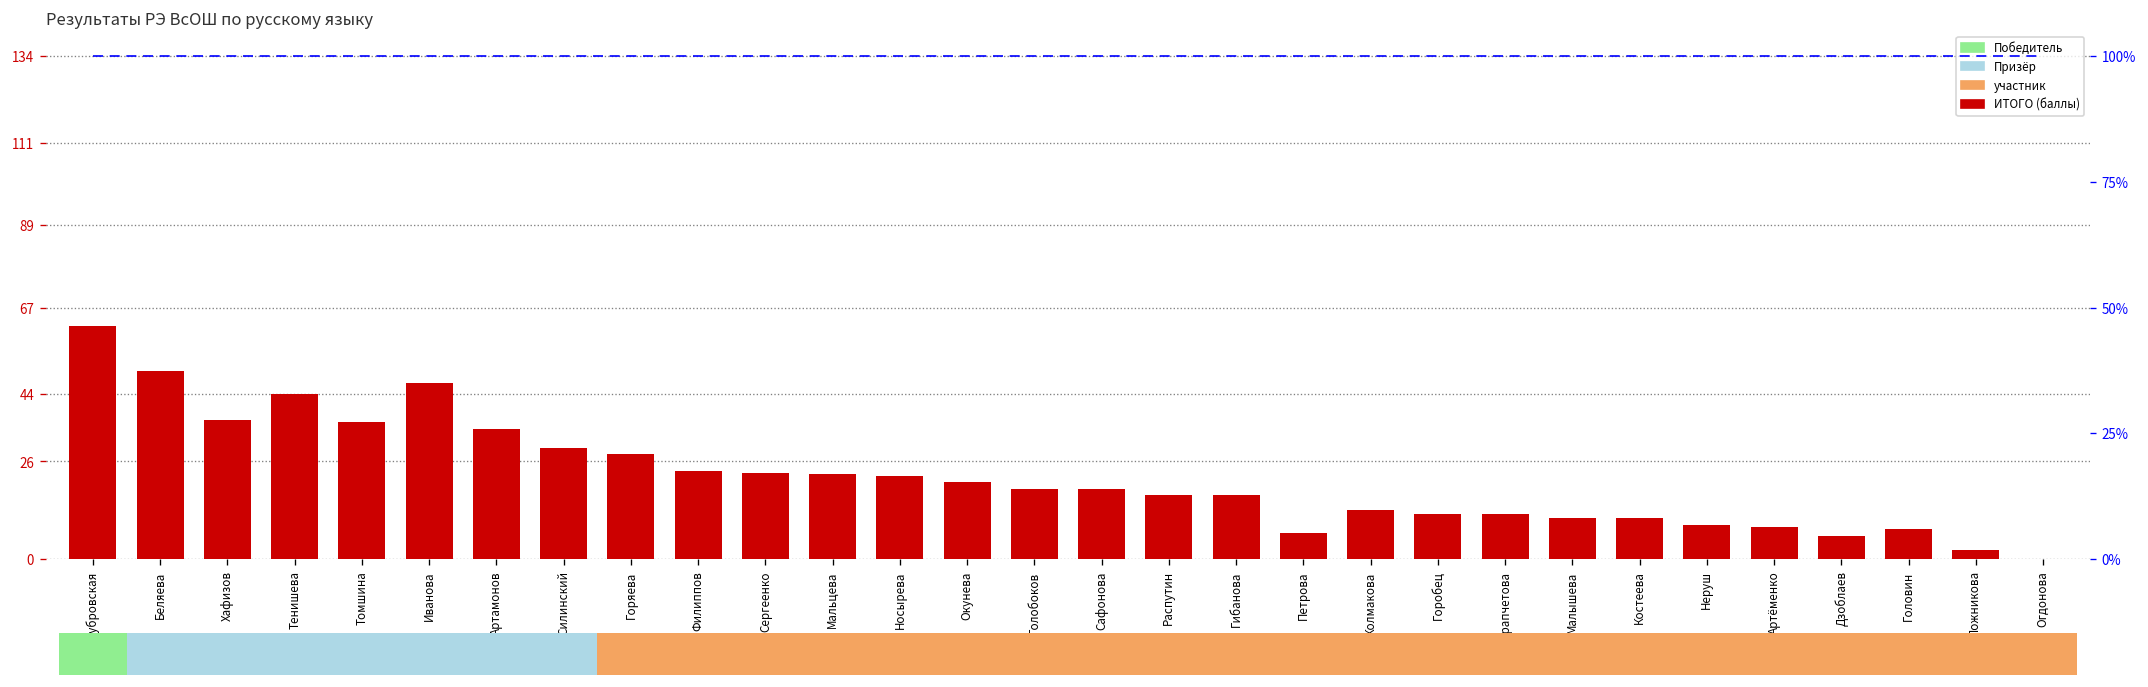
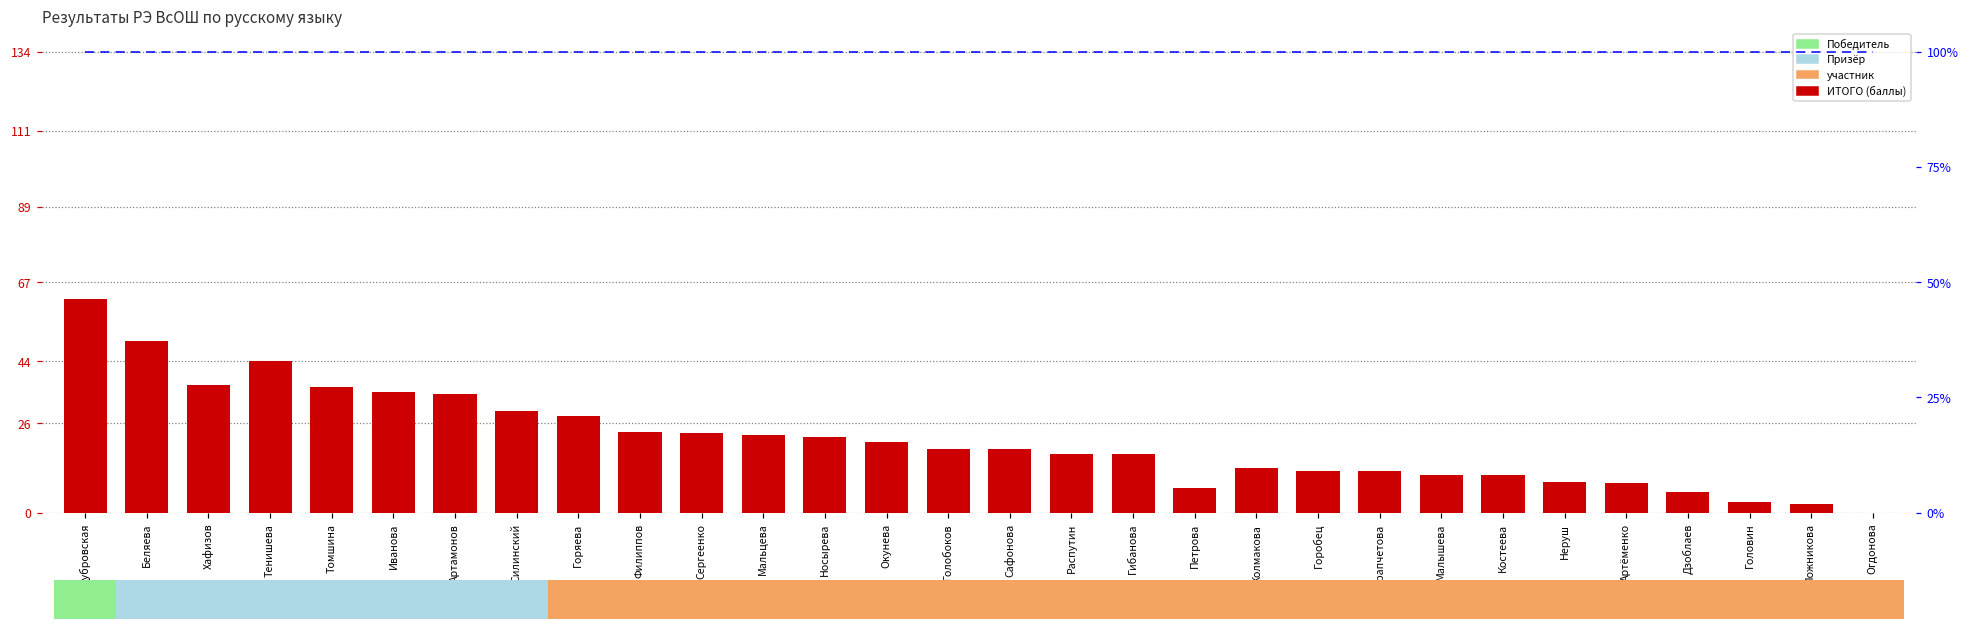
ИТОГО (баллы), Иванова: 47 -> 35
ИТОГО (баллы), Головин: 8 -> 3
